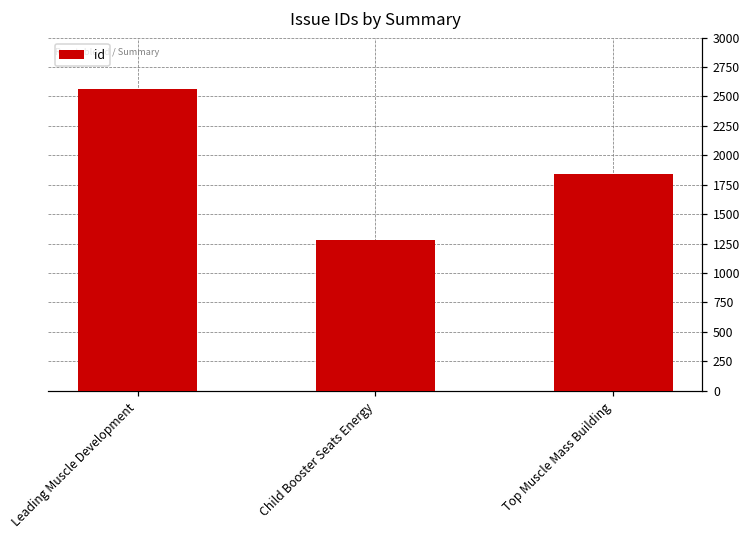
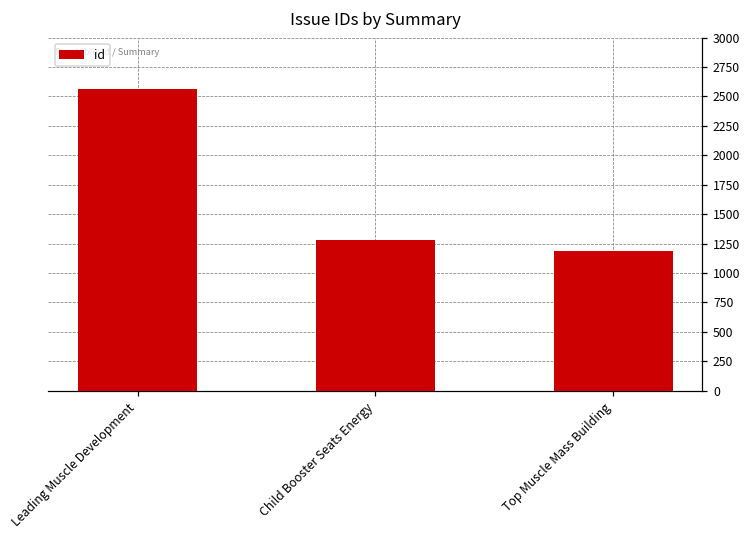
Top Muscle Mass Building: 1840 -> 1180
